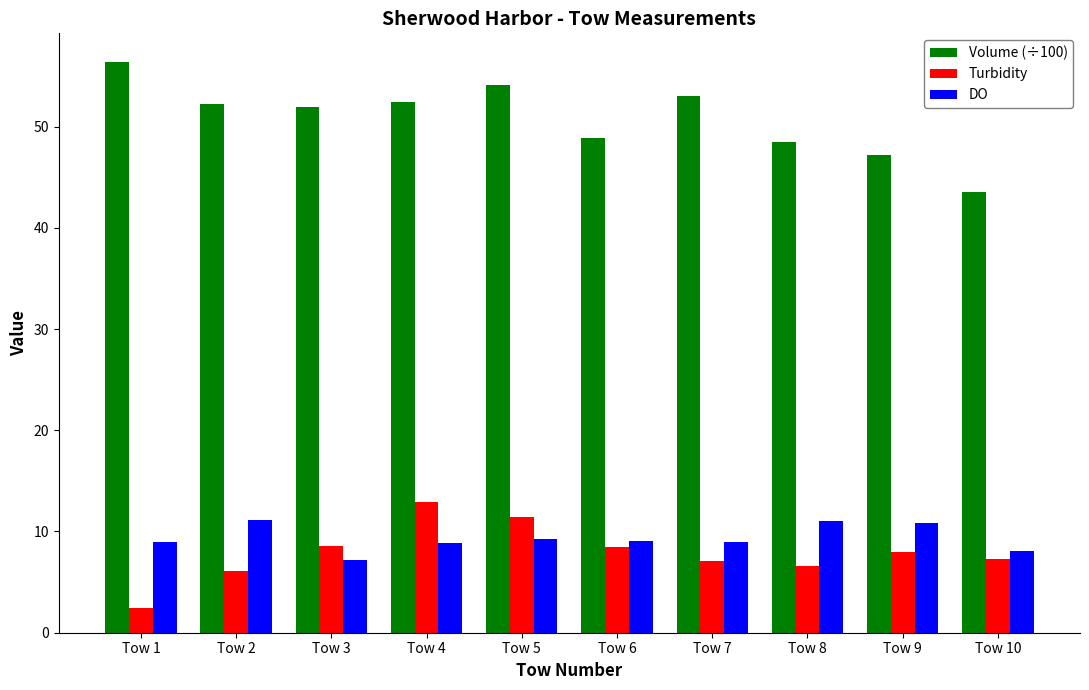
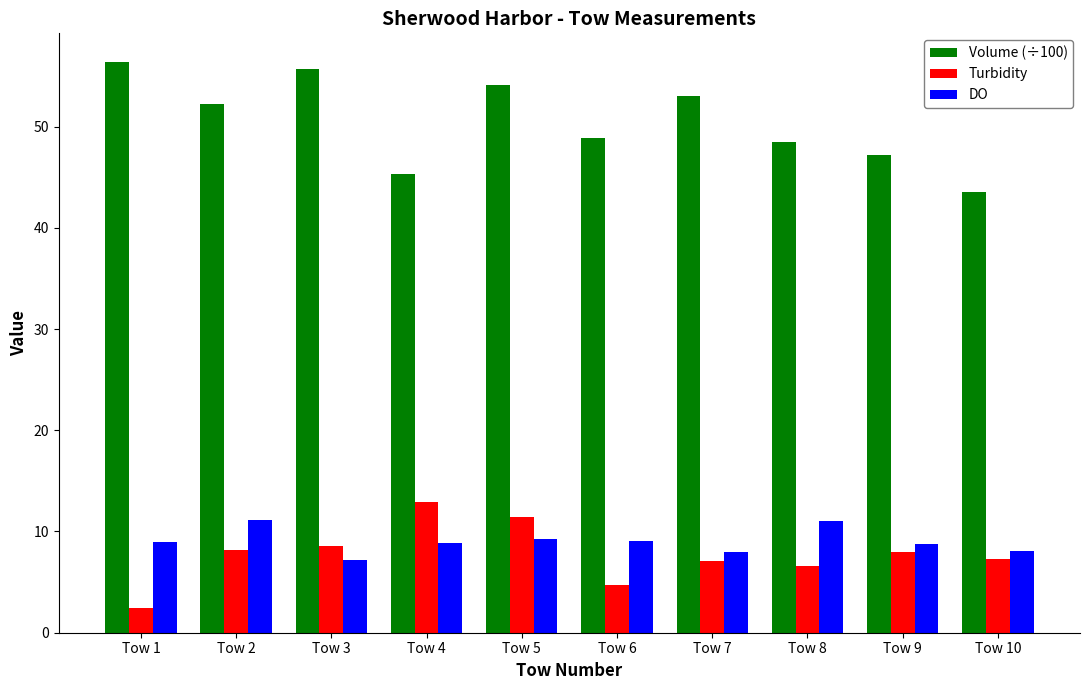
Turbidity, Tow 2: 6.1 -> 8.2
Volume (÷100), Tow 3: 51.9 -> 55.7
Volume (÷100), Tow 4: 52.4 -> 45.4
Turbidity, Tow 6: 8.4 -> 4.7
DO, Tow 7: 8.9 -> 8.0
DO, Tow 9: 10.8 -> 8.8
